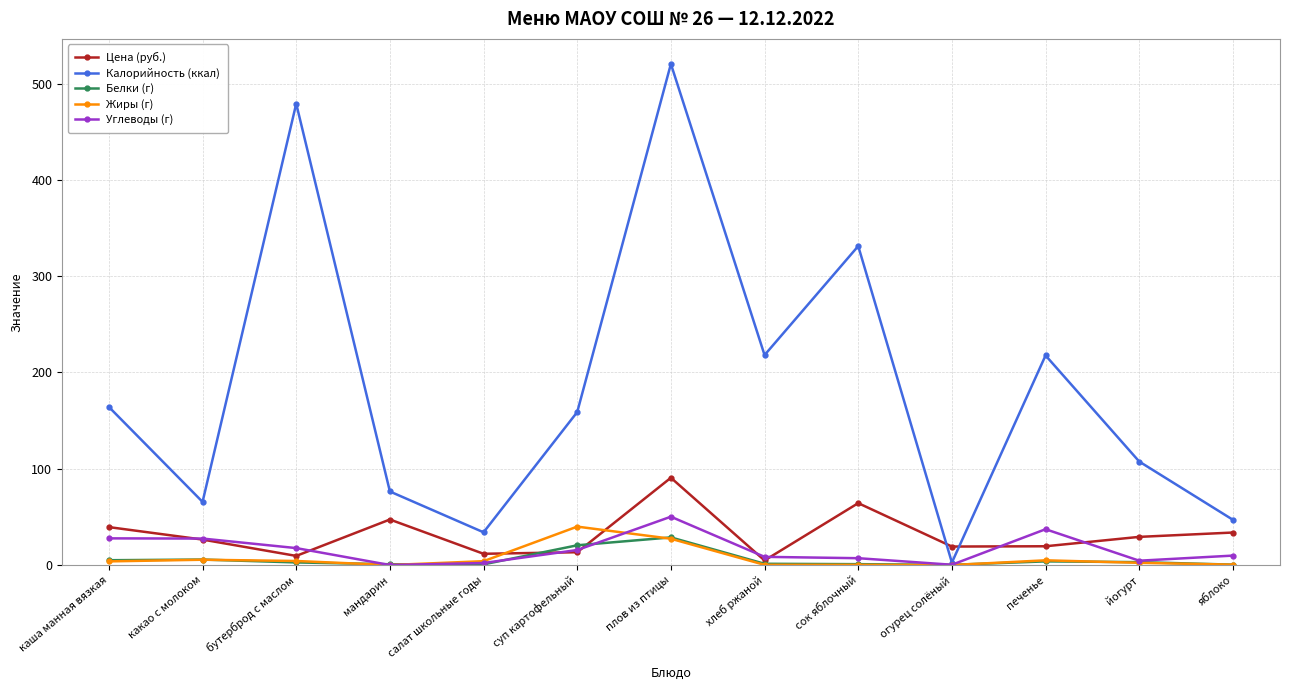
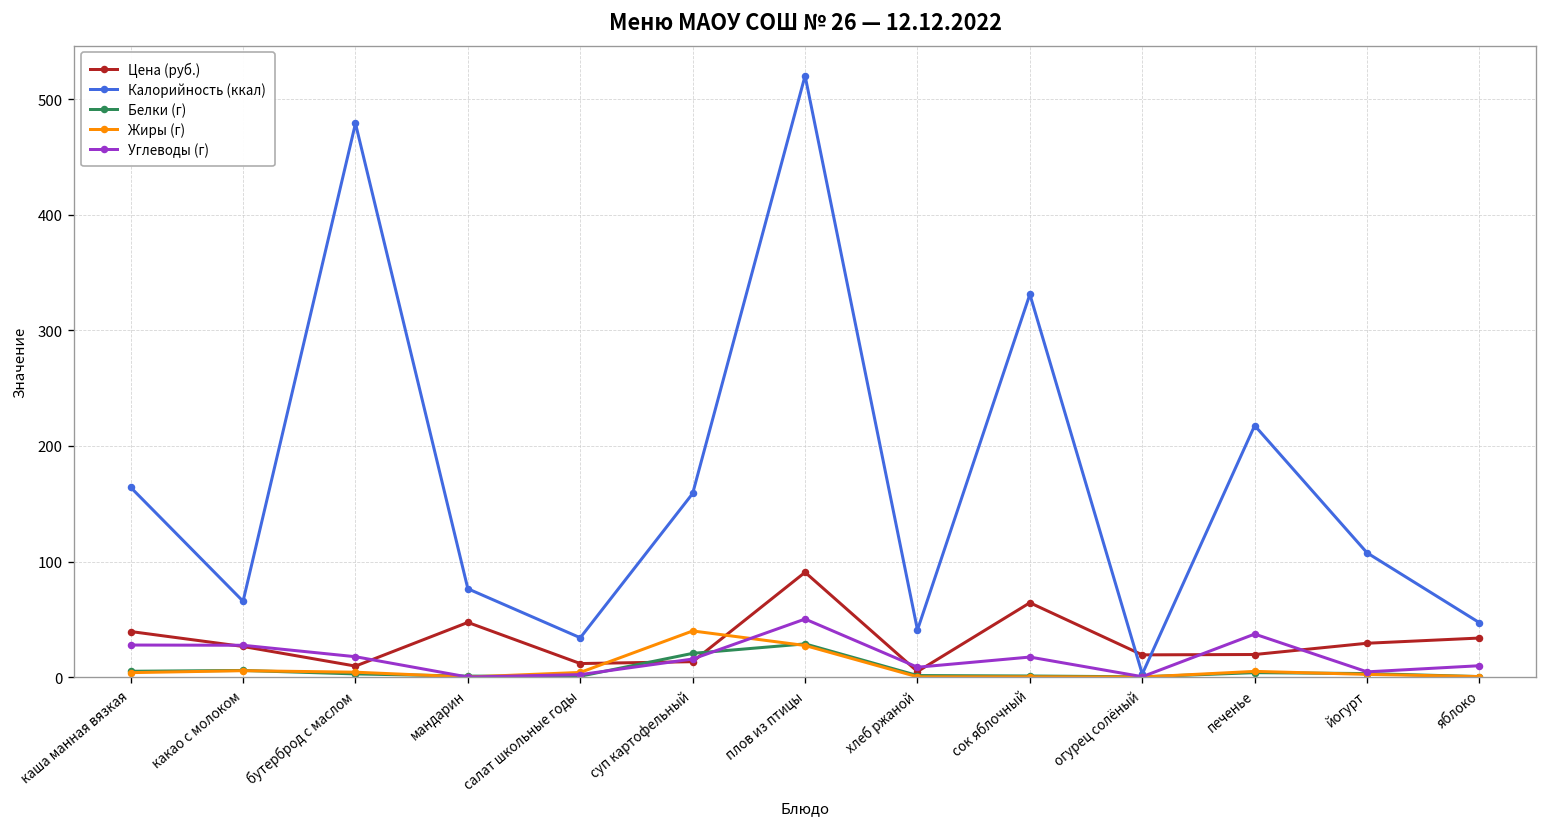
Калорийность (ккал), хлеб ржаной: 220 -> 40
Углеводы (г), сок яблочный: 10 -> 20
